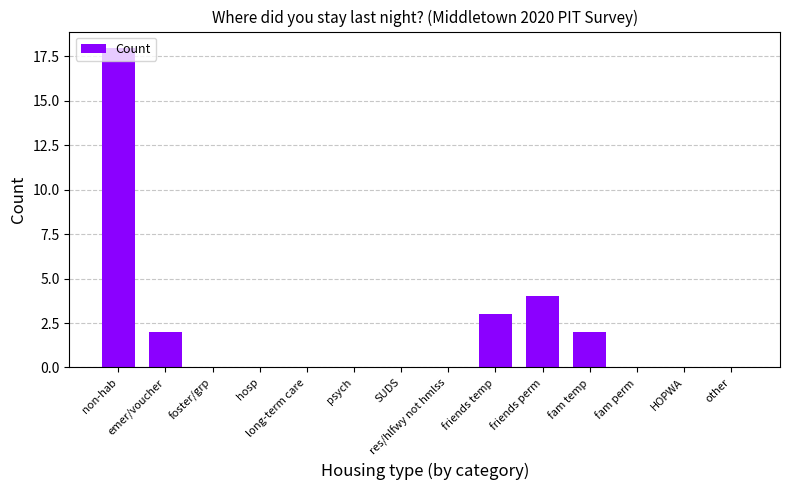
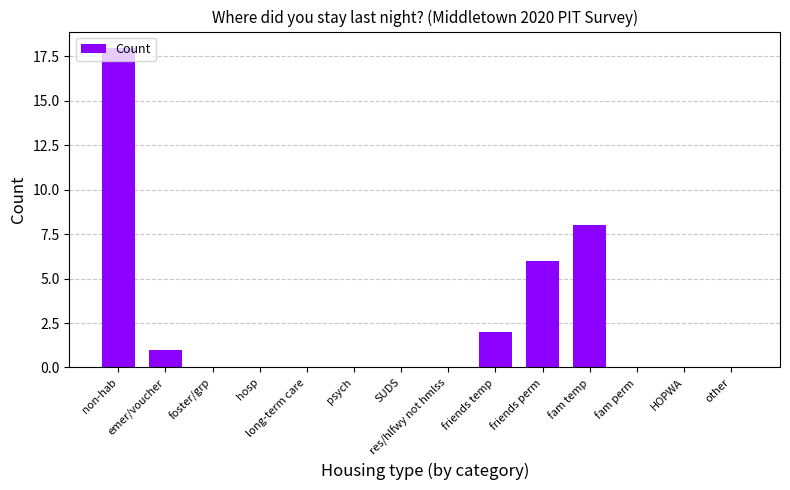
emer/voucher: 2 -> 1
friends temp: 3 -> 2
friends perm: 4 -> 6
fam temp: 2 -> 8
